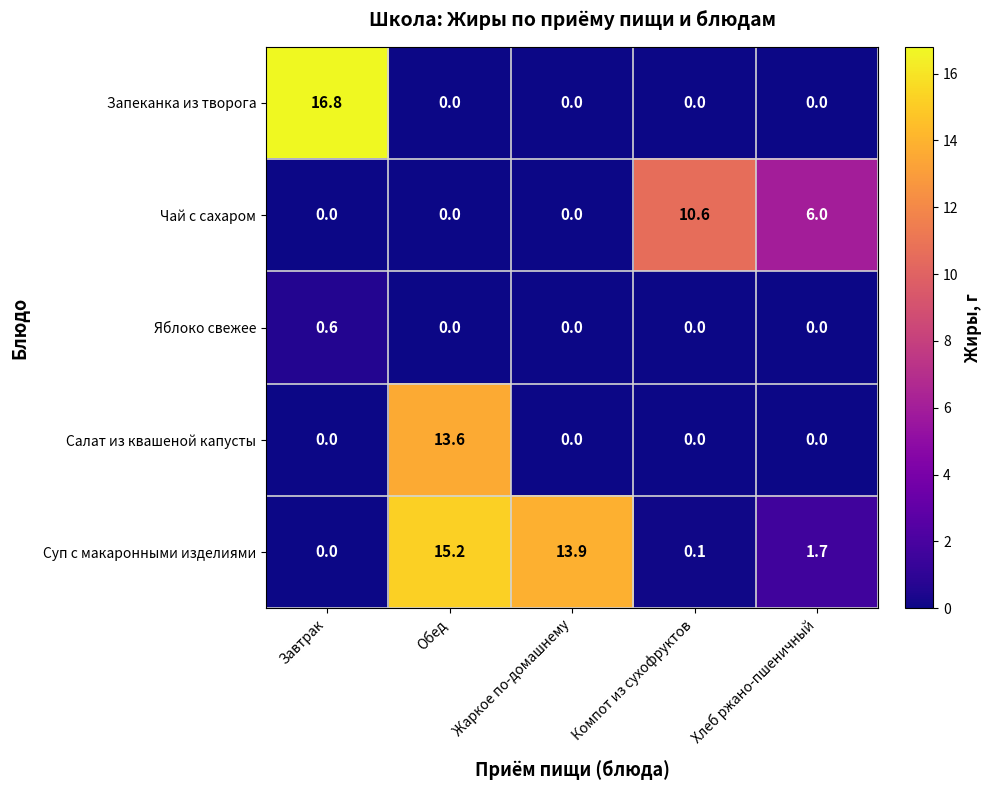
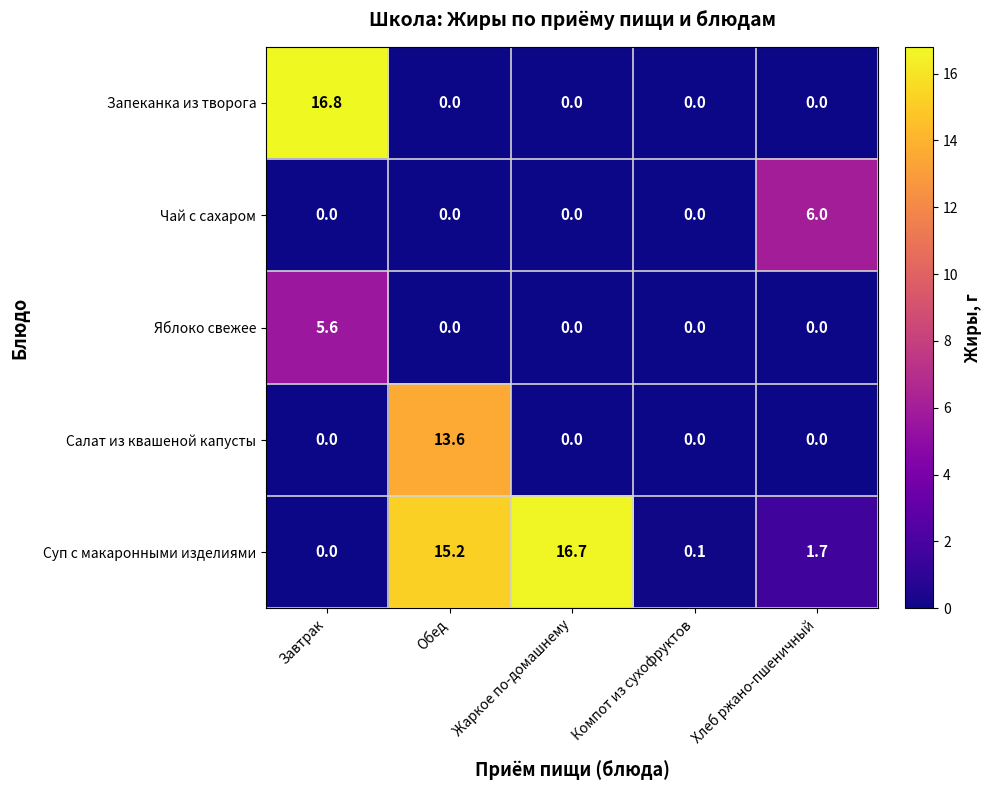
Чай с сахаром, Компот из сухофруктов: 10.6 -> 0.0
Яблоко свежее, Завтрак: 0.6 -> 5.6
Суп с макаронными изделиями, Жаркое по-домашнему: 13.9 -> 16.7
